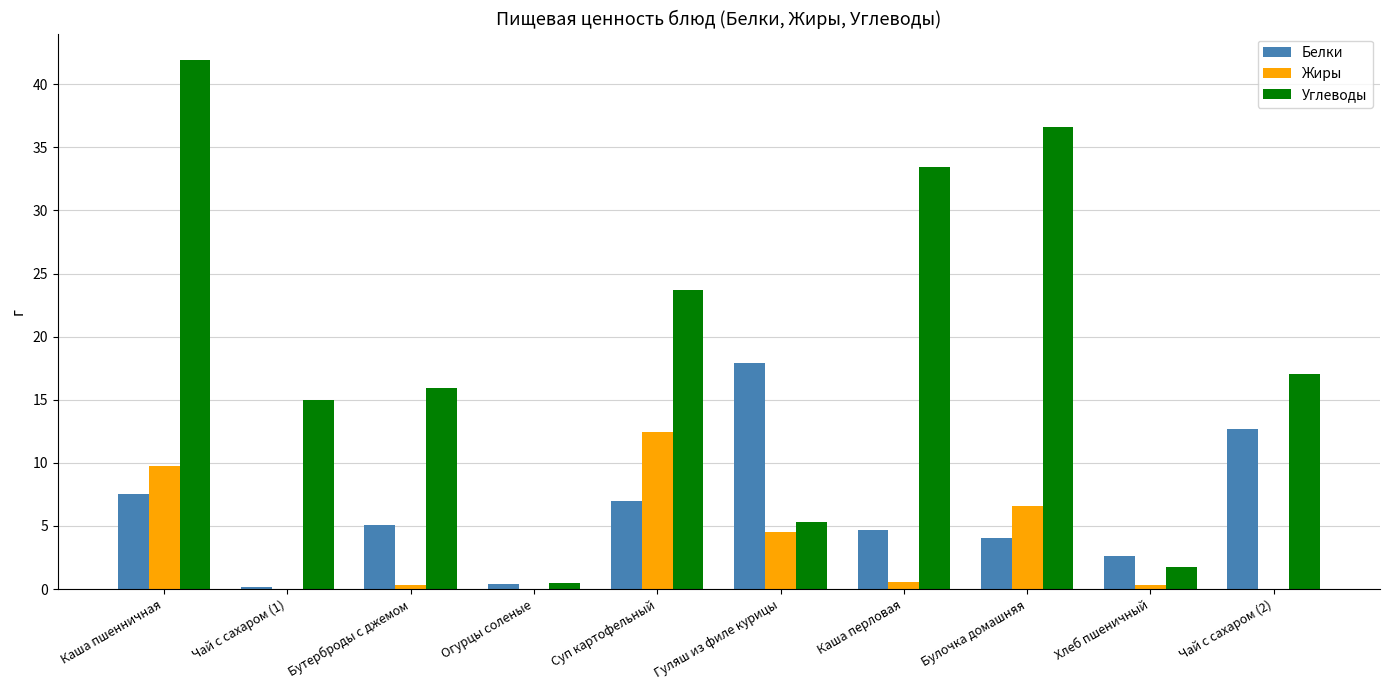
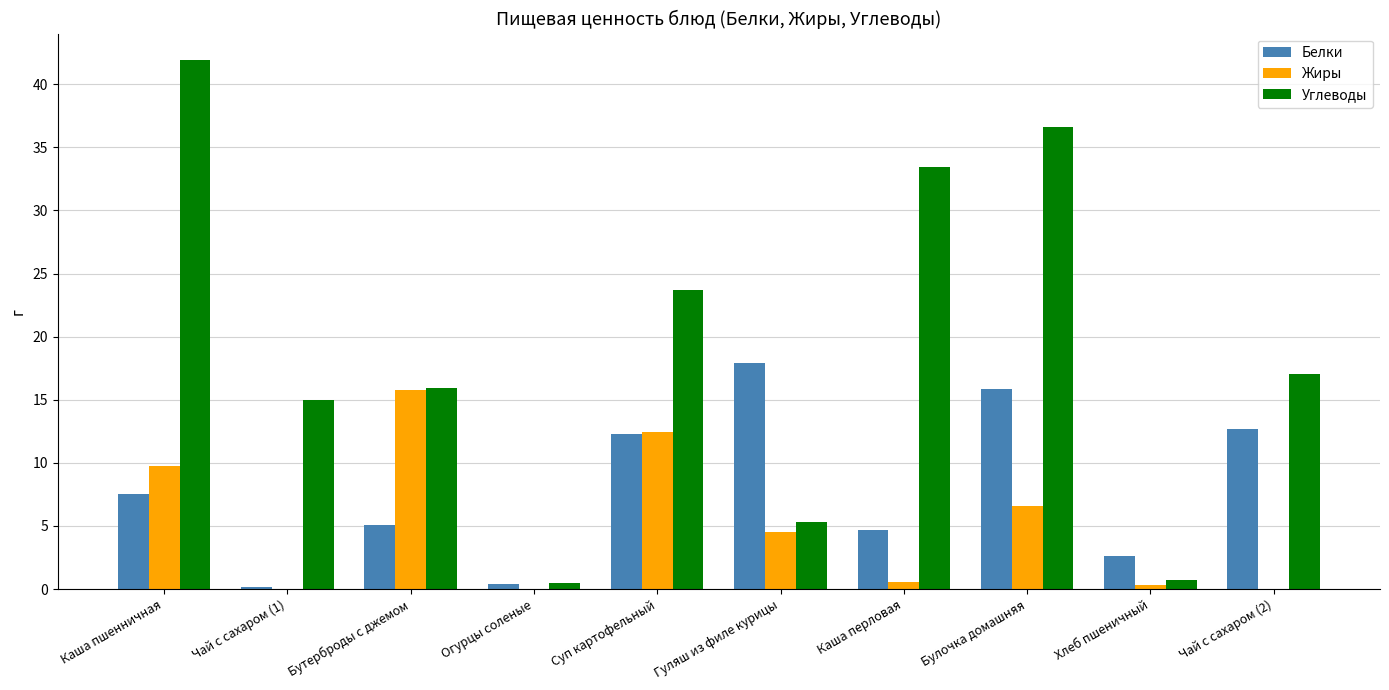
Жиры, Бутерброды с джемом: 0.3 -> 15.8
Белки, Суп картофельный: 7.0 -> 12.3
Белки, Булочка домашняя: 4.0 -> 15.9
Углеводы, Хлеб пшеничный: 1.8 -> 0.7
